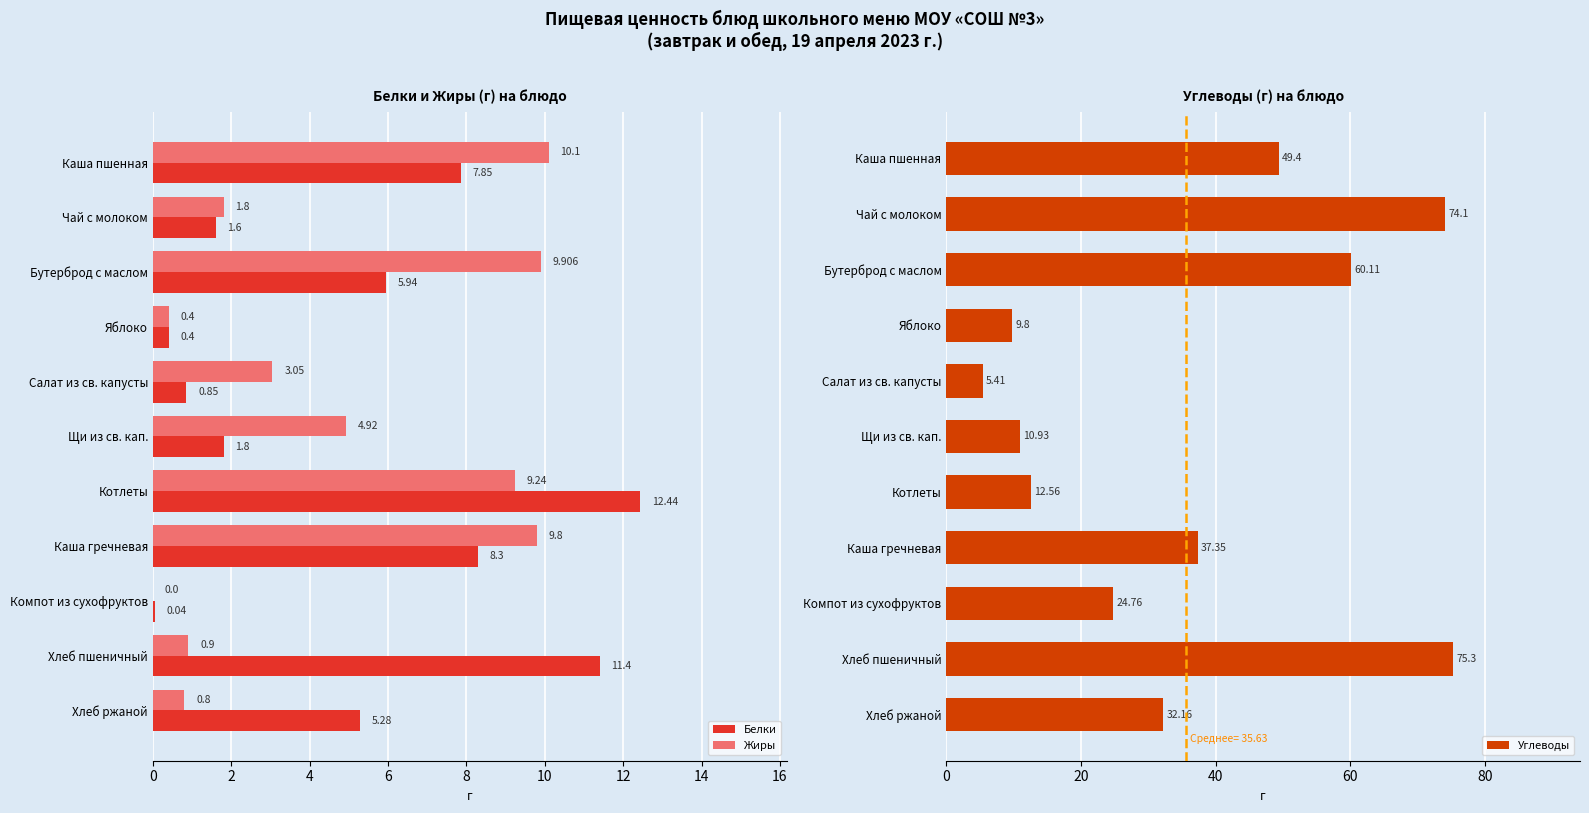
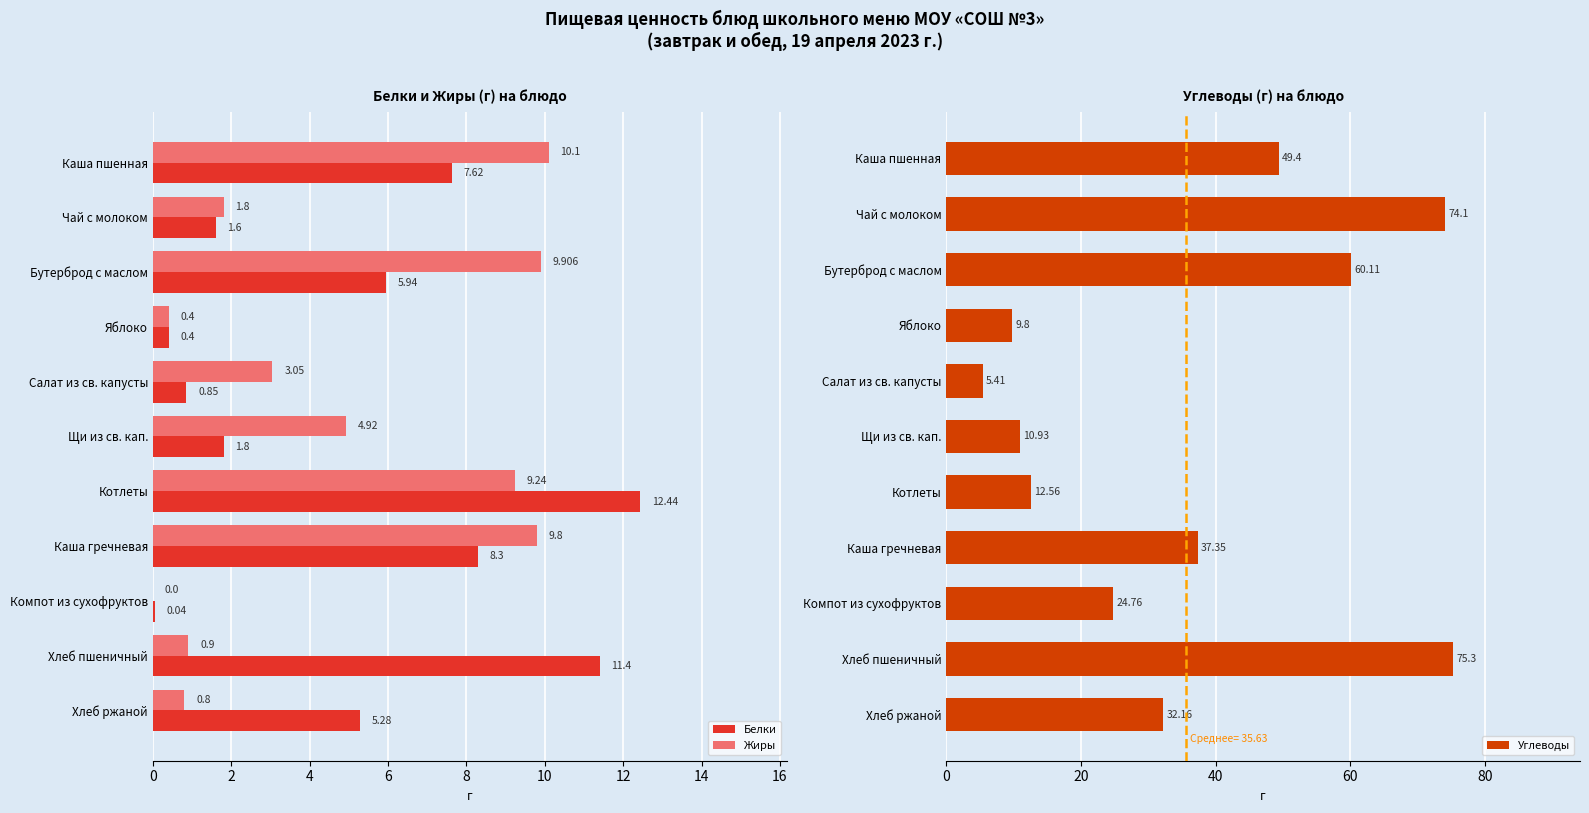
Белки и Жиры (г) на блюдо, Белки, Каша пшенная: 7.85 -> 7.62
